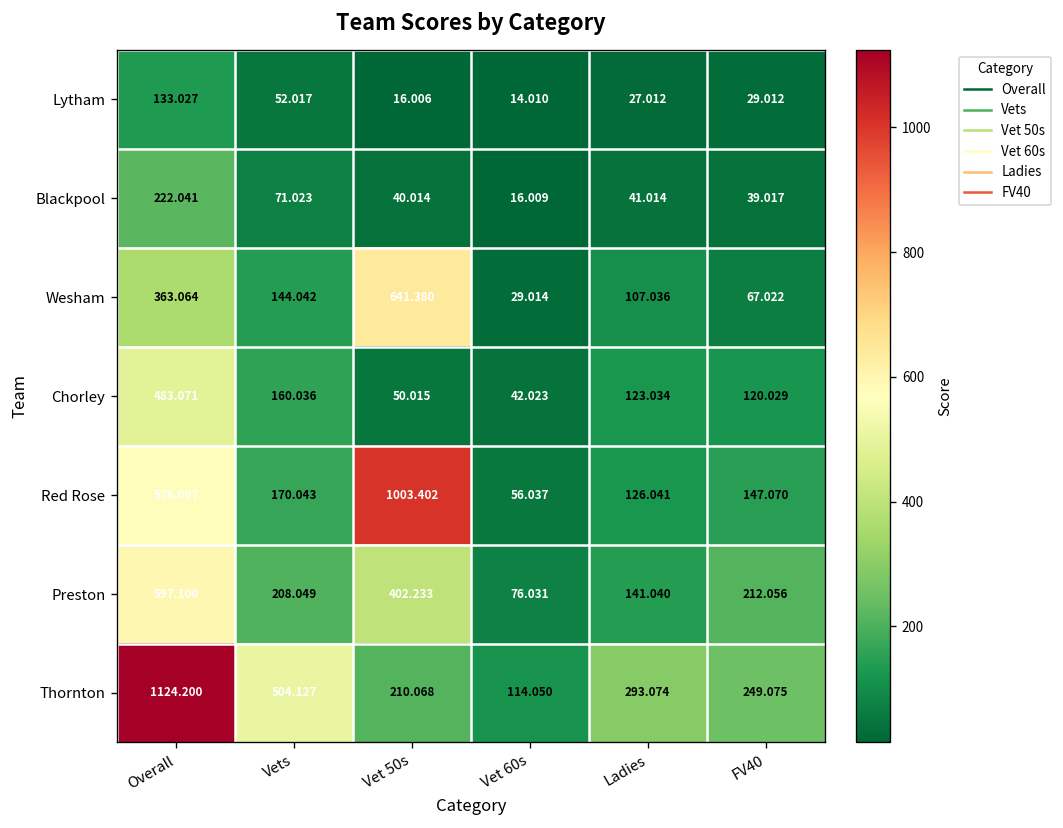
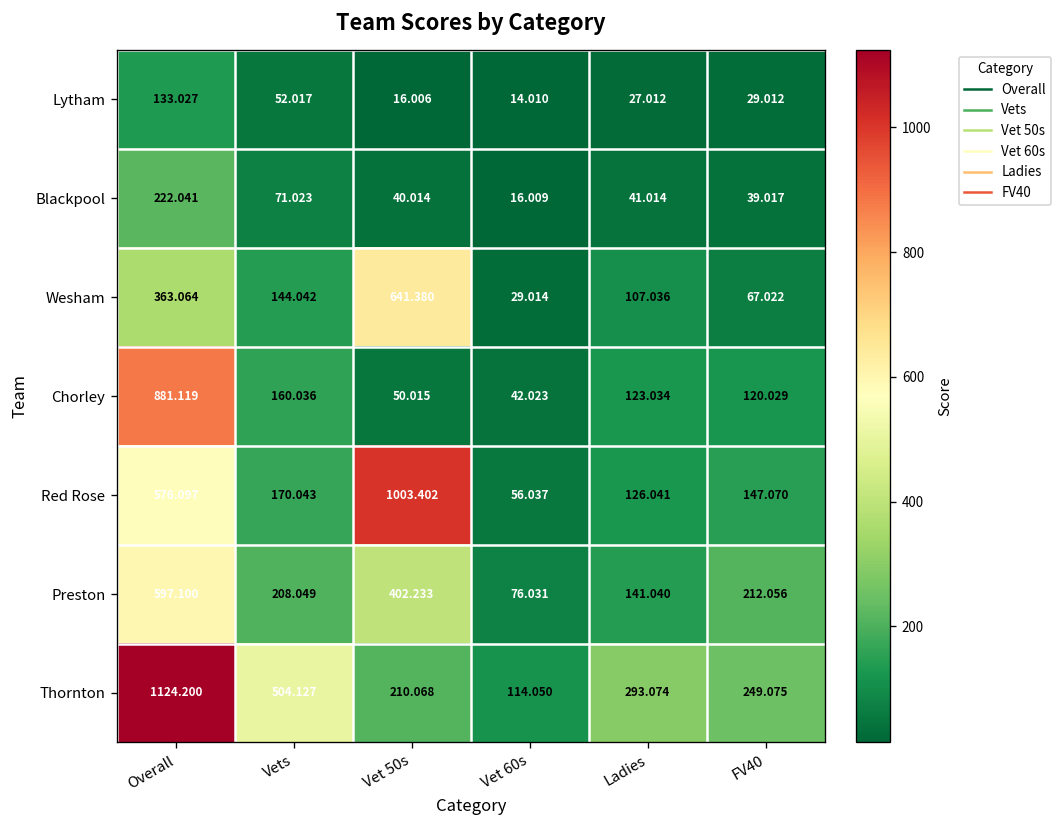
Chorley, Overall: 483.071 -> 881.119
